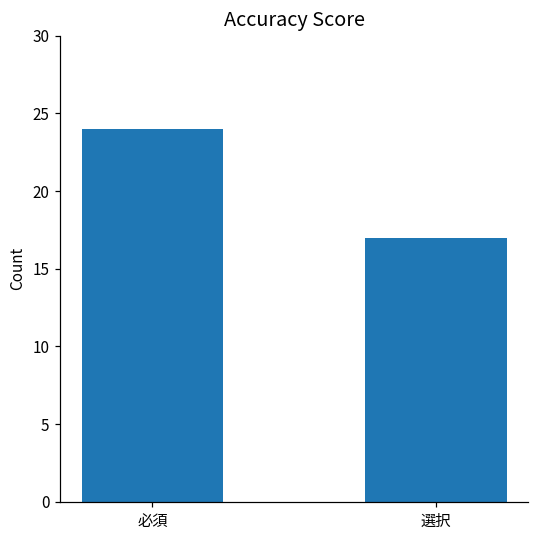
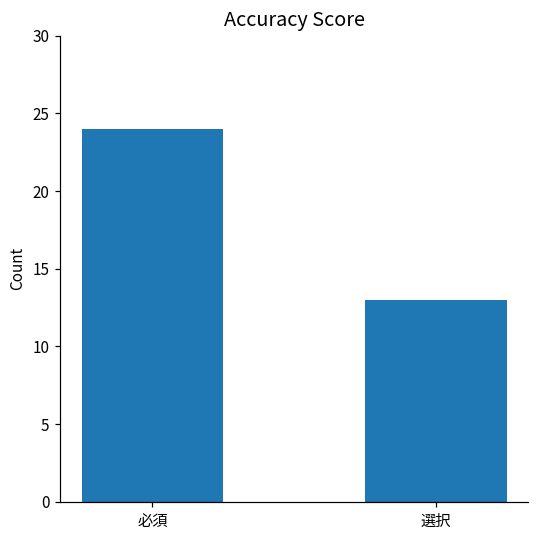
選択: 17 -> 13
